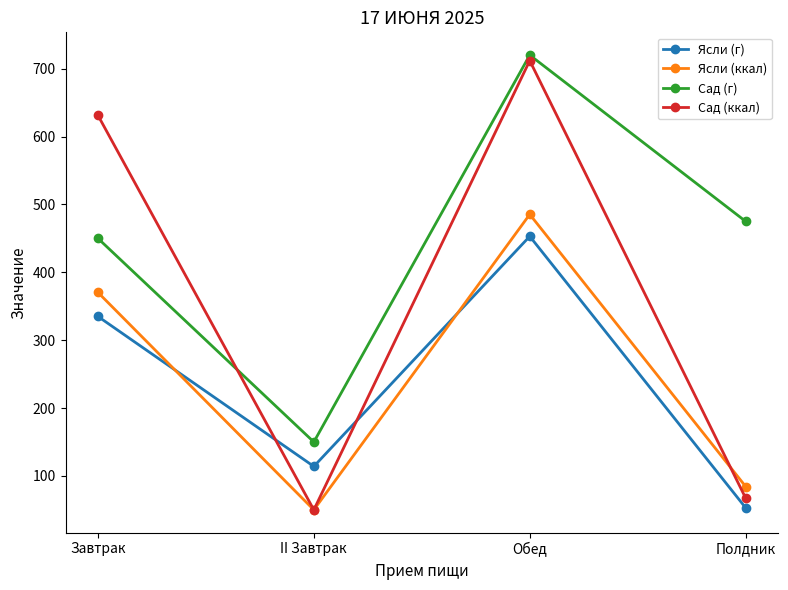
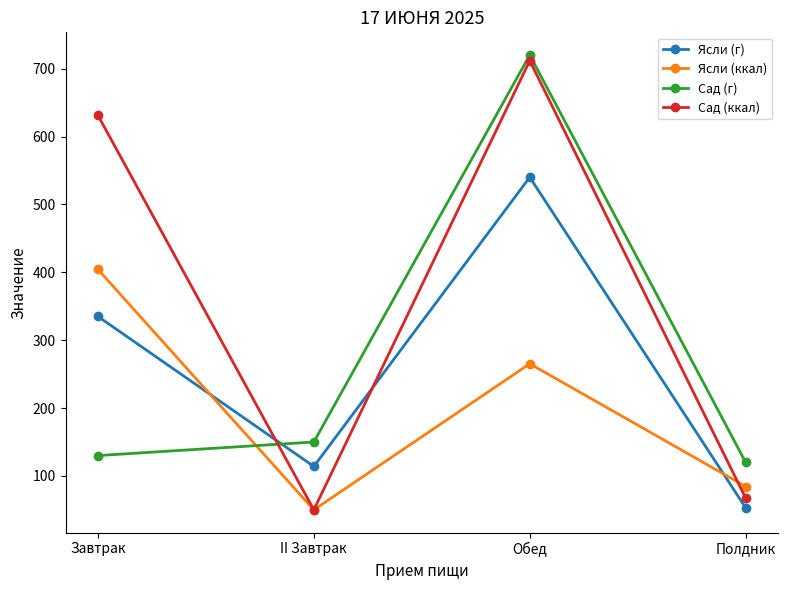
Ясли (ккал), Завтрак: 370 -> 400
Сад (г), Завтрак: 450 -> 130
Ясли (г), Обед: 450 -> 540
Ясли (ккал), Обед: 490 -> 270
Сад (г), Полдник: 480 -> 120
